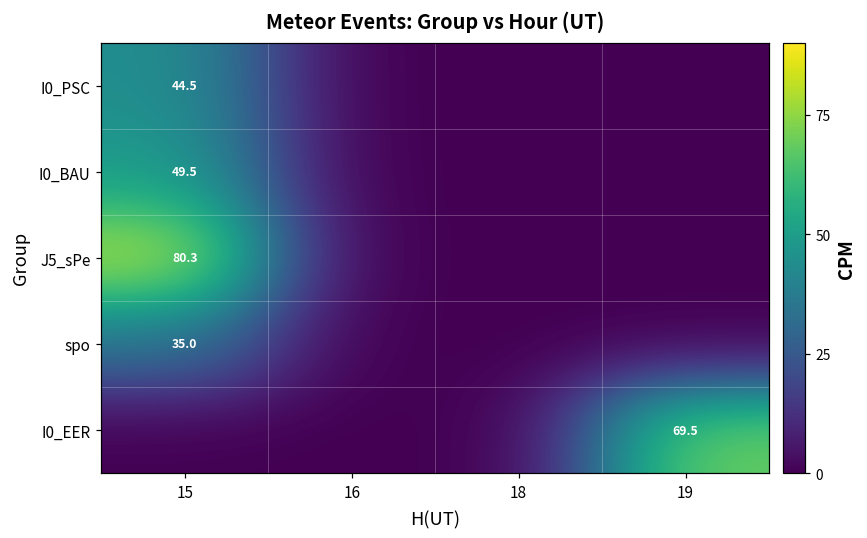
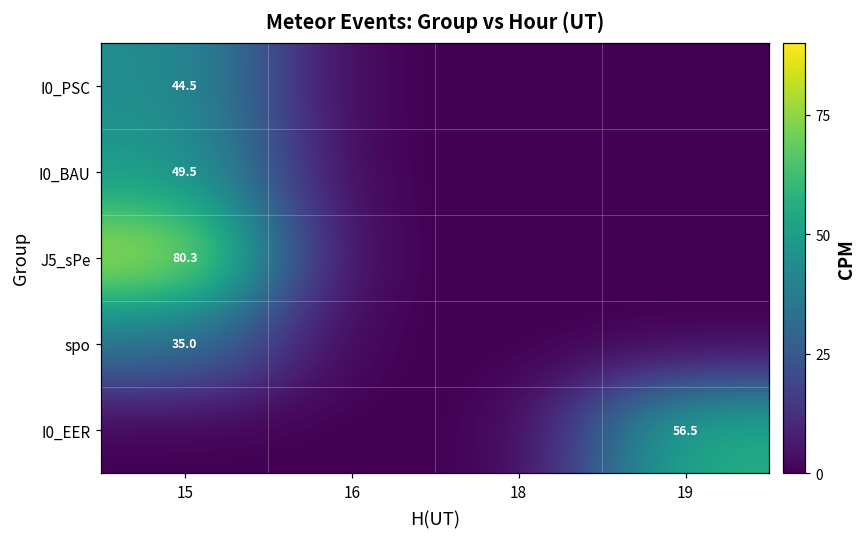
I0_EER, 19: 69.5 -> 56.5
